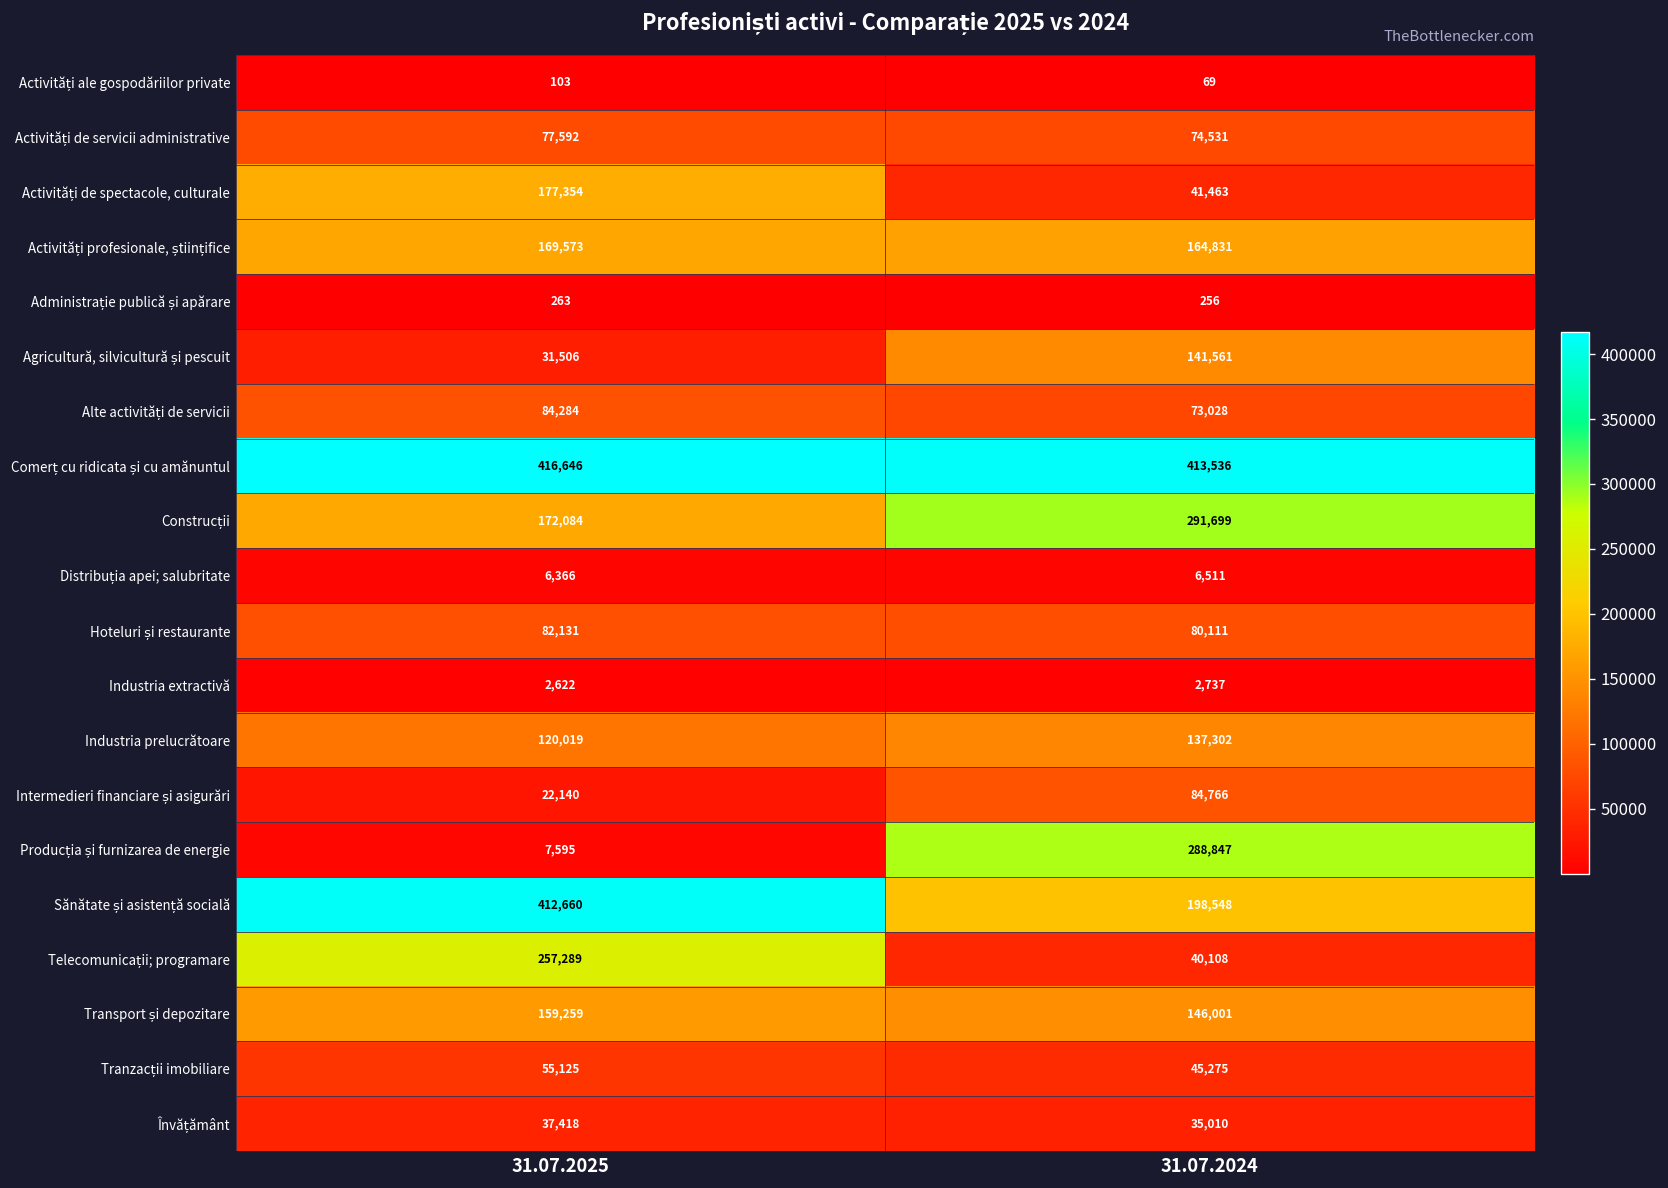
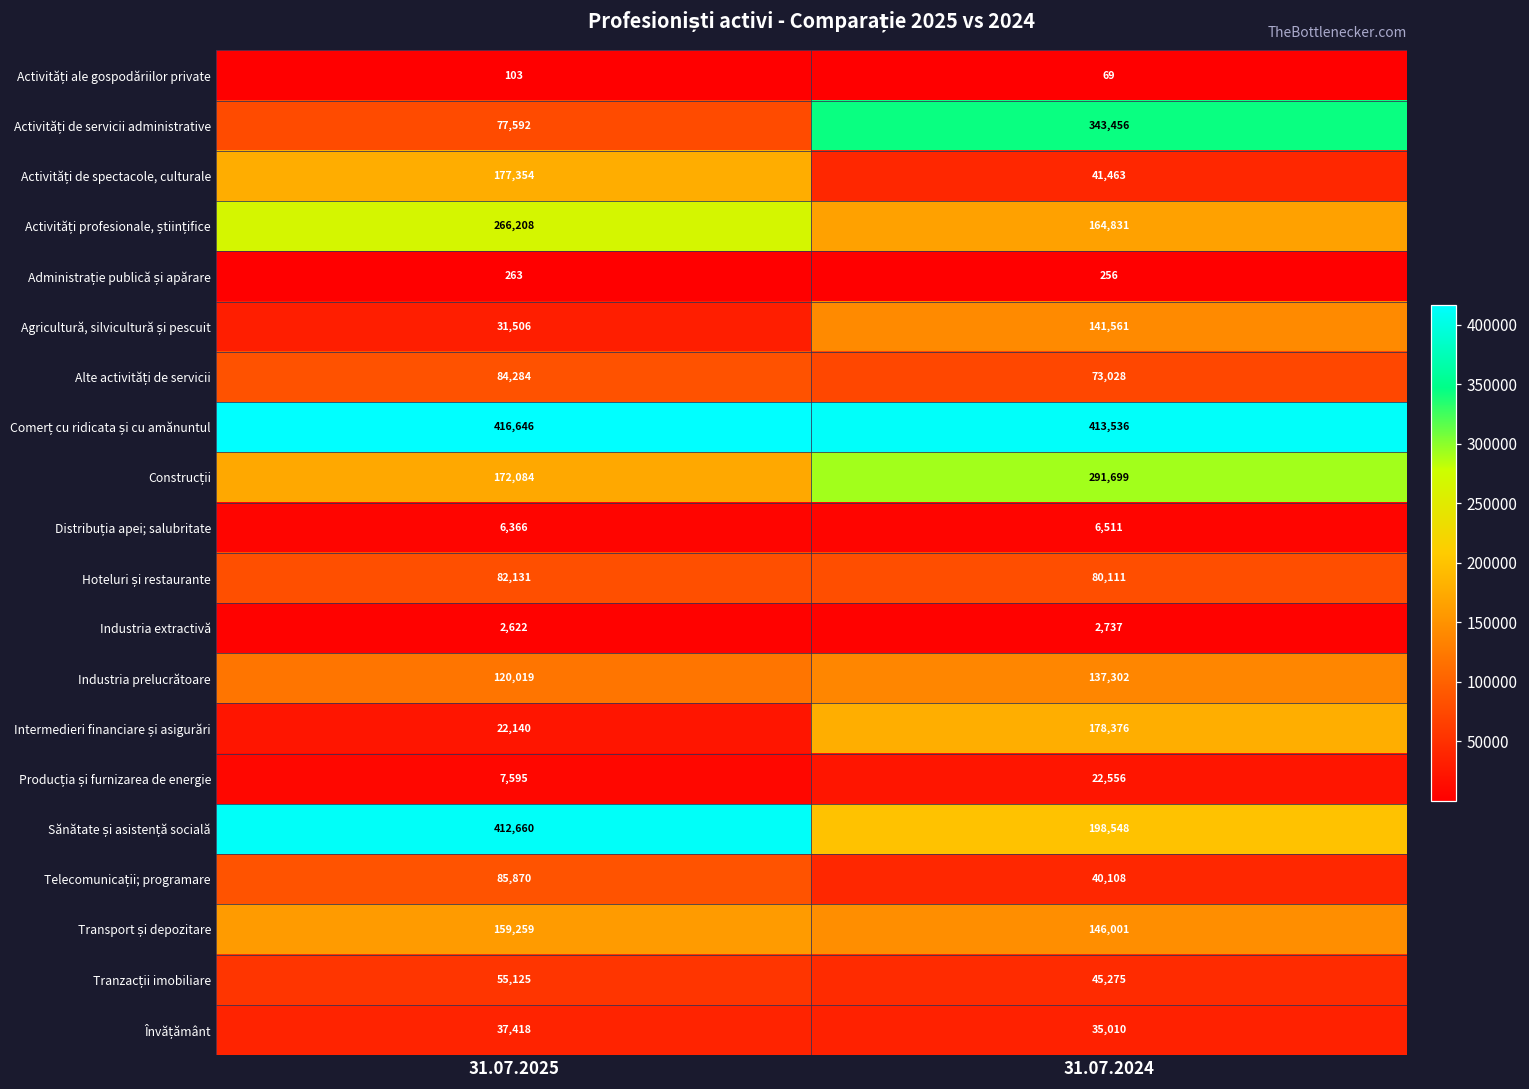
Activități de servicii administrative, 31.07.2024: 74,531 -> 343,456
Activități profesionale, științifice, 31.07.2025: 169,573 -> 266,208
Intermedieri financiare și asigurări, 31.07.2024: 84,766 -> 178,376
Producția și furnizarea de energie, 31.07.2024: 288,847 -> 22,556
Telecomunicații; programare, 31.07.2025: 257,289 -> 85,870
